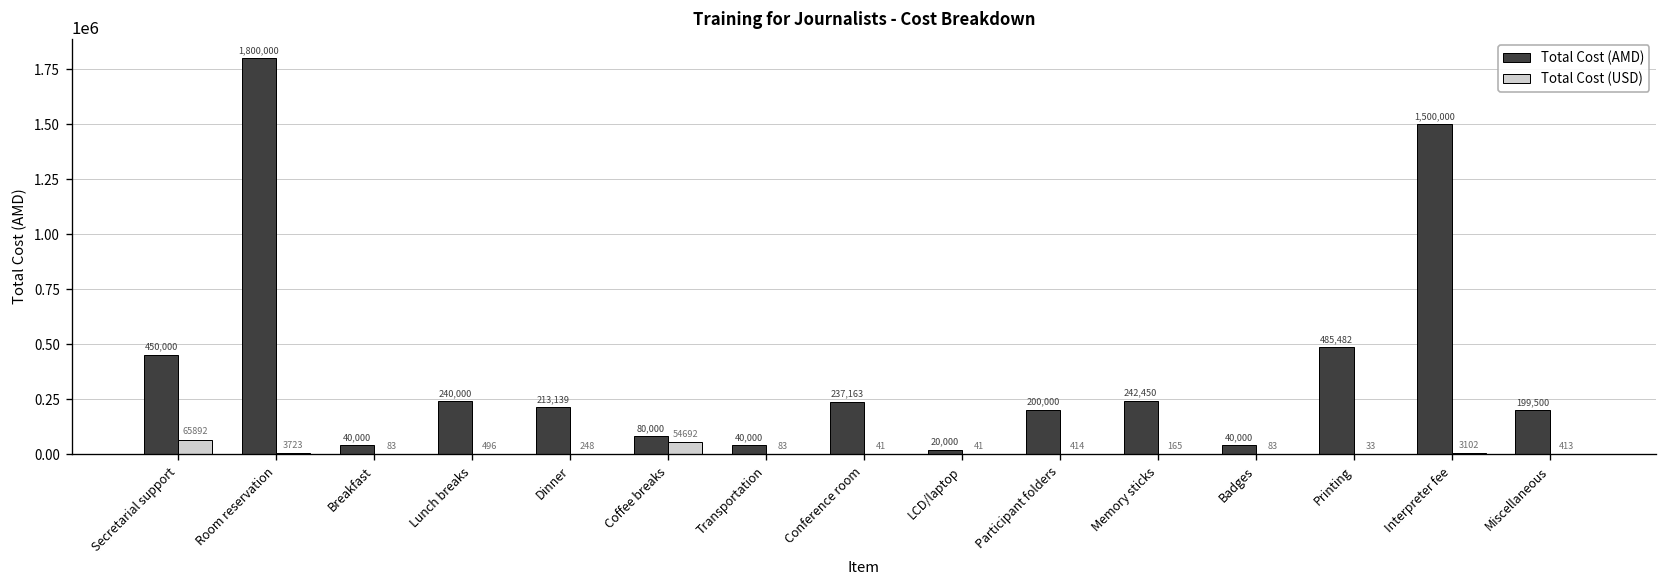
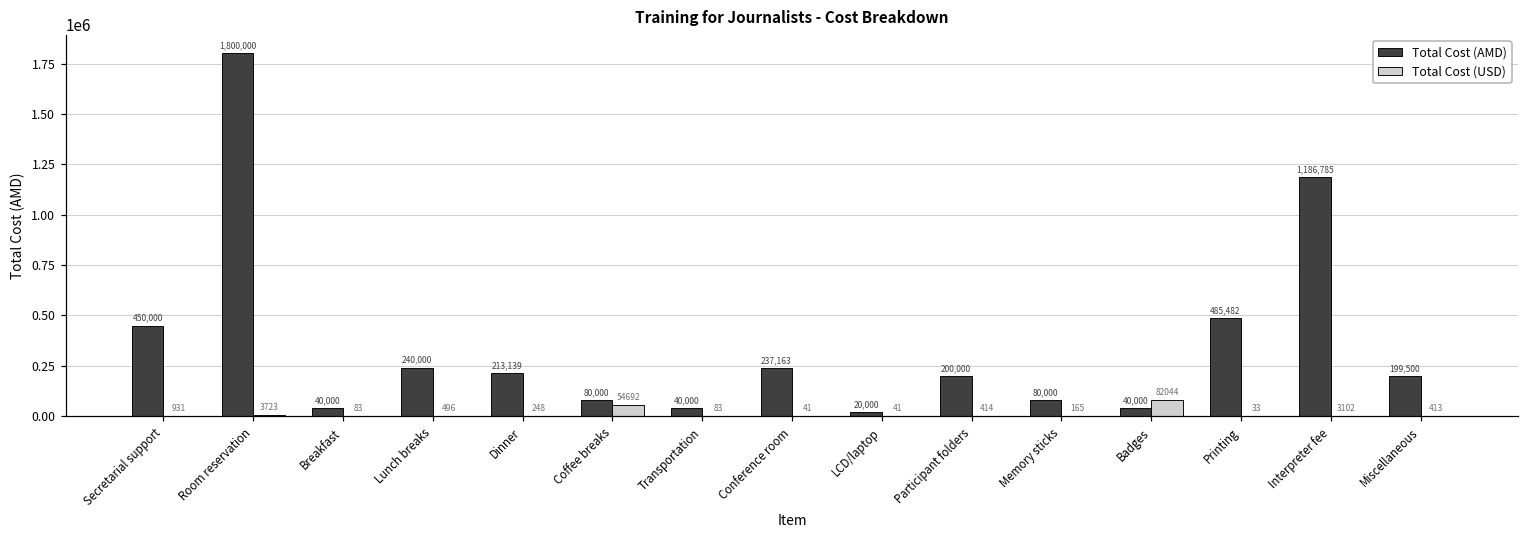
Total Cost (USD), Secretarial support: 65892 -> 931
Total Cost (AMD), Memory sticks: 242,450 -> 80,000
Total Cost (USD), Badges: 83 -> 82044
Total Cost (AMD), Interpreter fee: 1,500,000 -> 1,186,785
